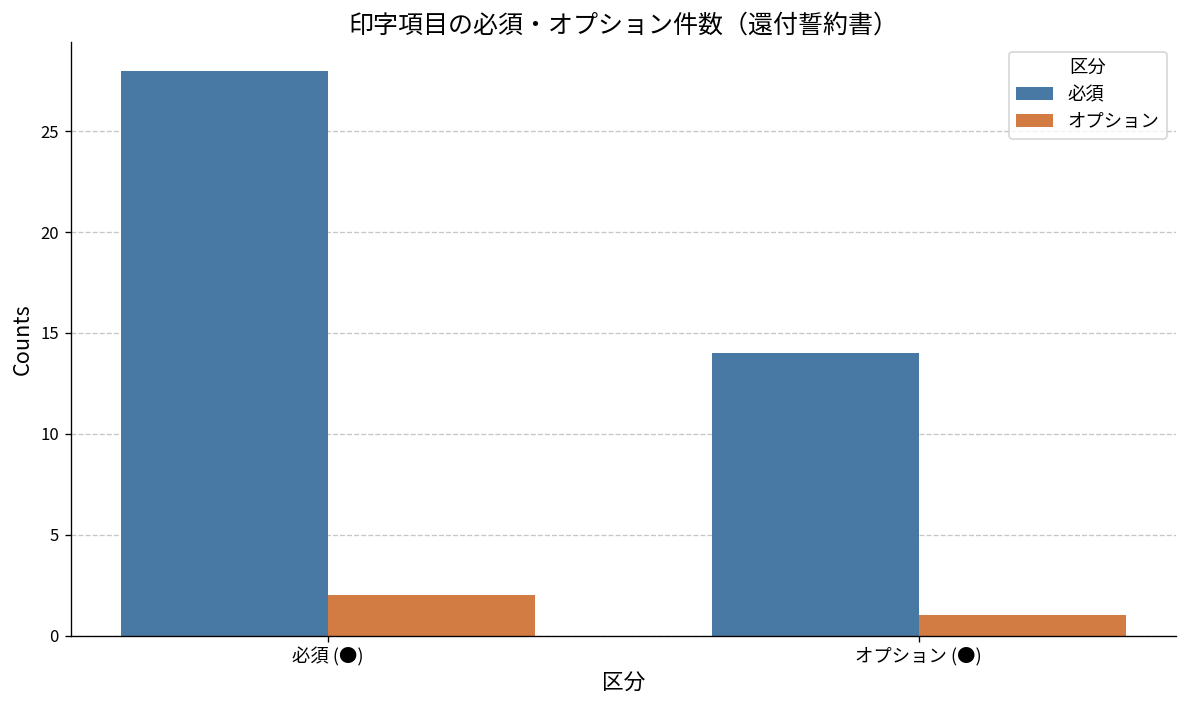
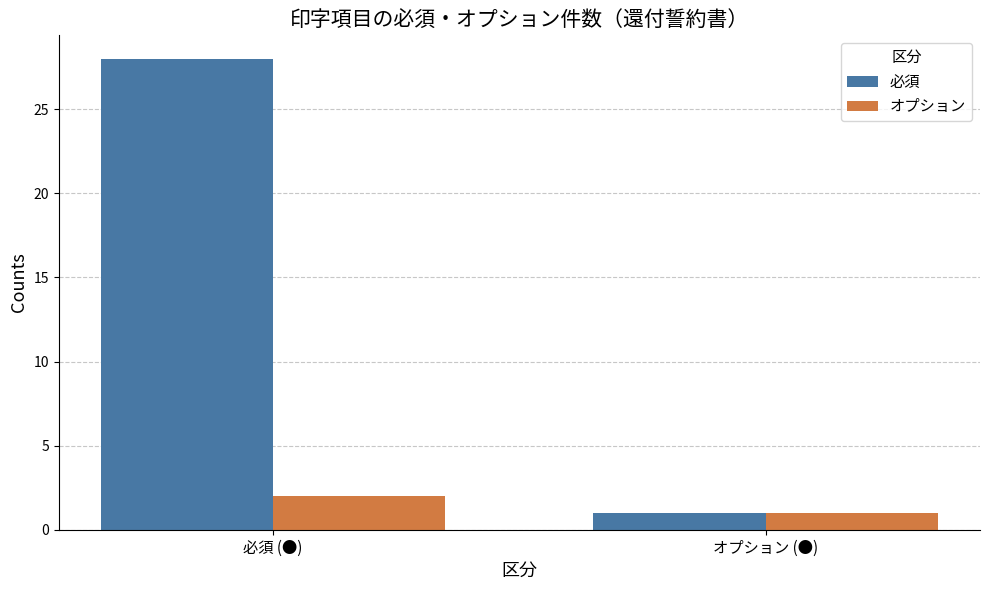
必須, オプション (●): 14 -> 1
